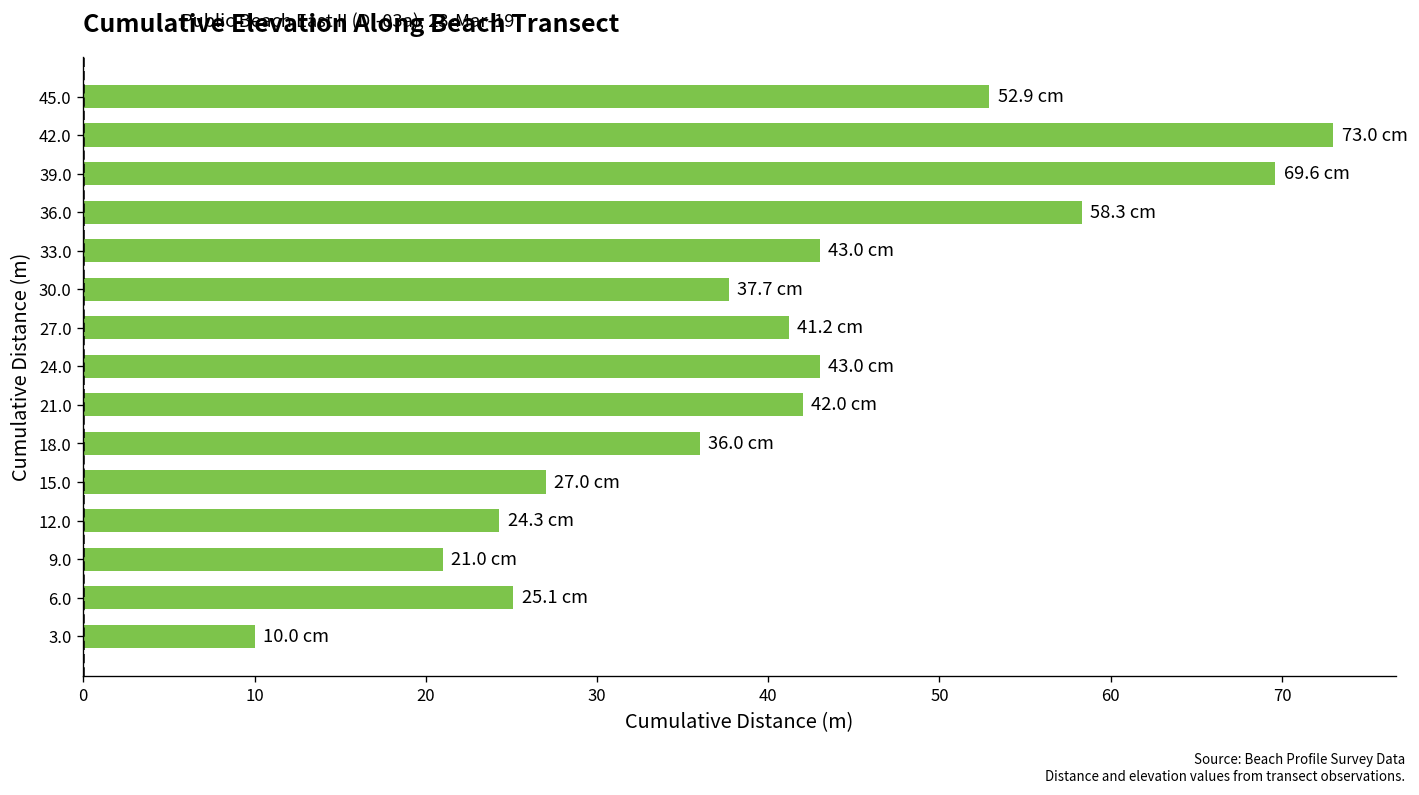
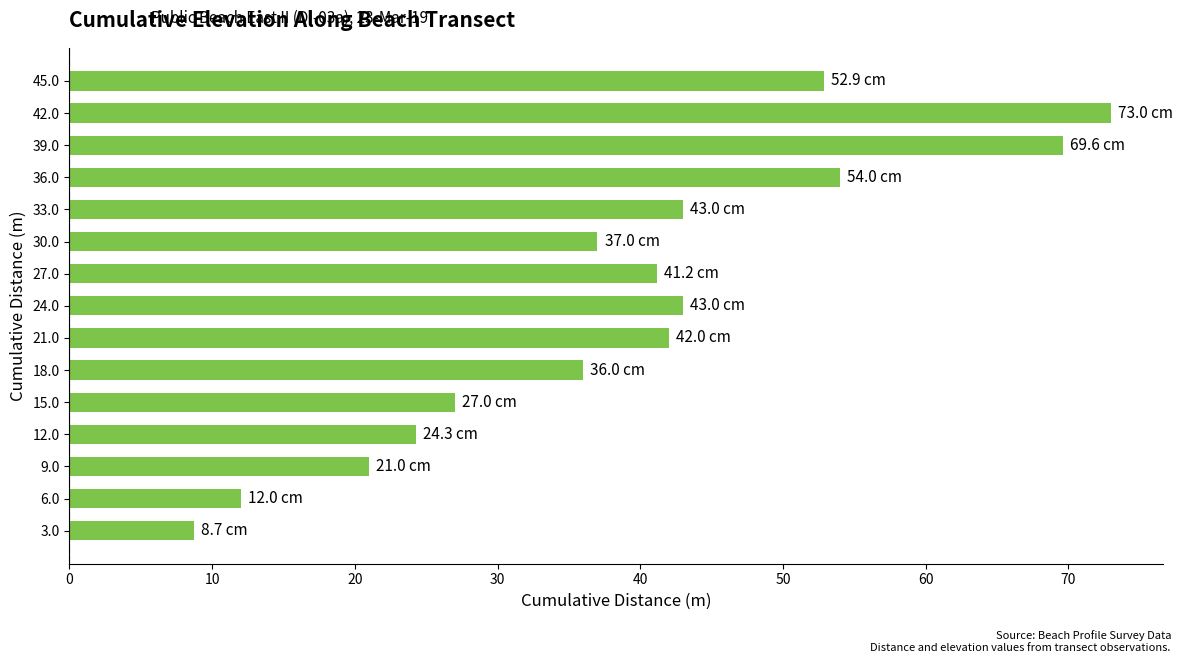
36.0: 58.3 -> 54.0
30.0: 37.7 -> 37.0
6.0: 25.1 -> 12.0
3.0: 10.0 -> 8.7
